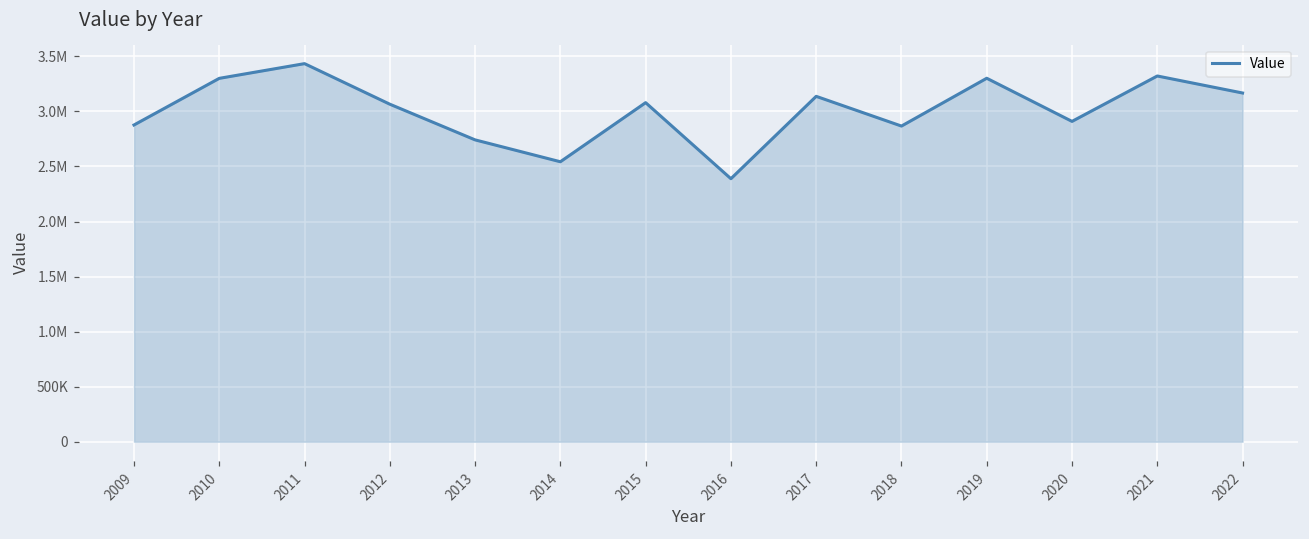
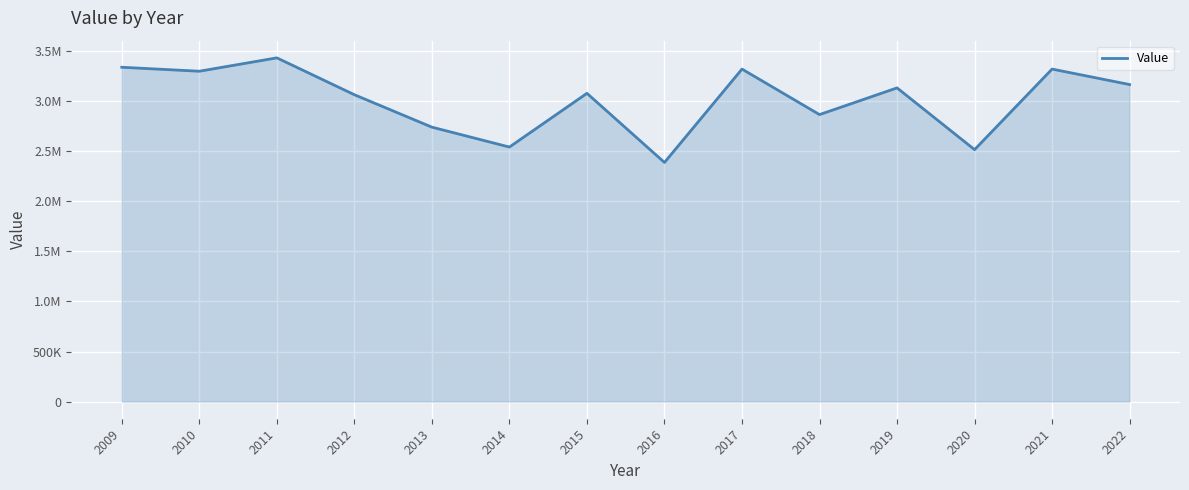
2009: 2880000 -> 3340000
2017: 3140000 -> 3320000
2019: 3300000 -> 3130000
2020: 2910000 -> 2520000
